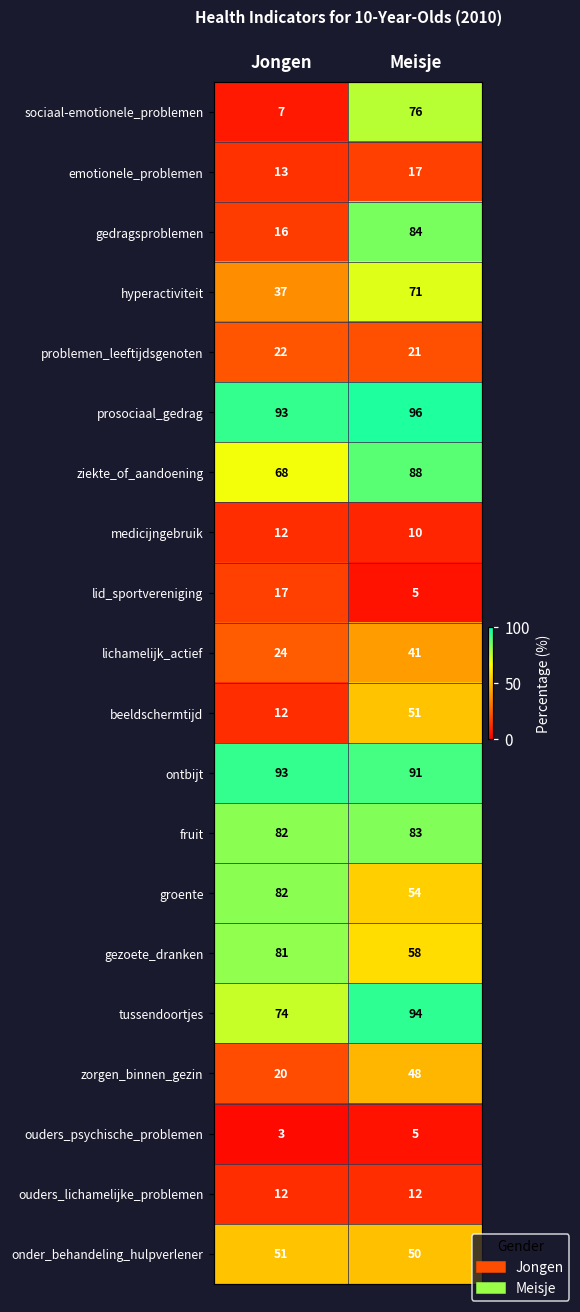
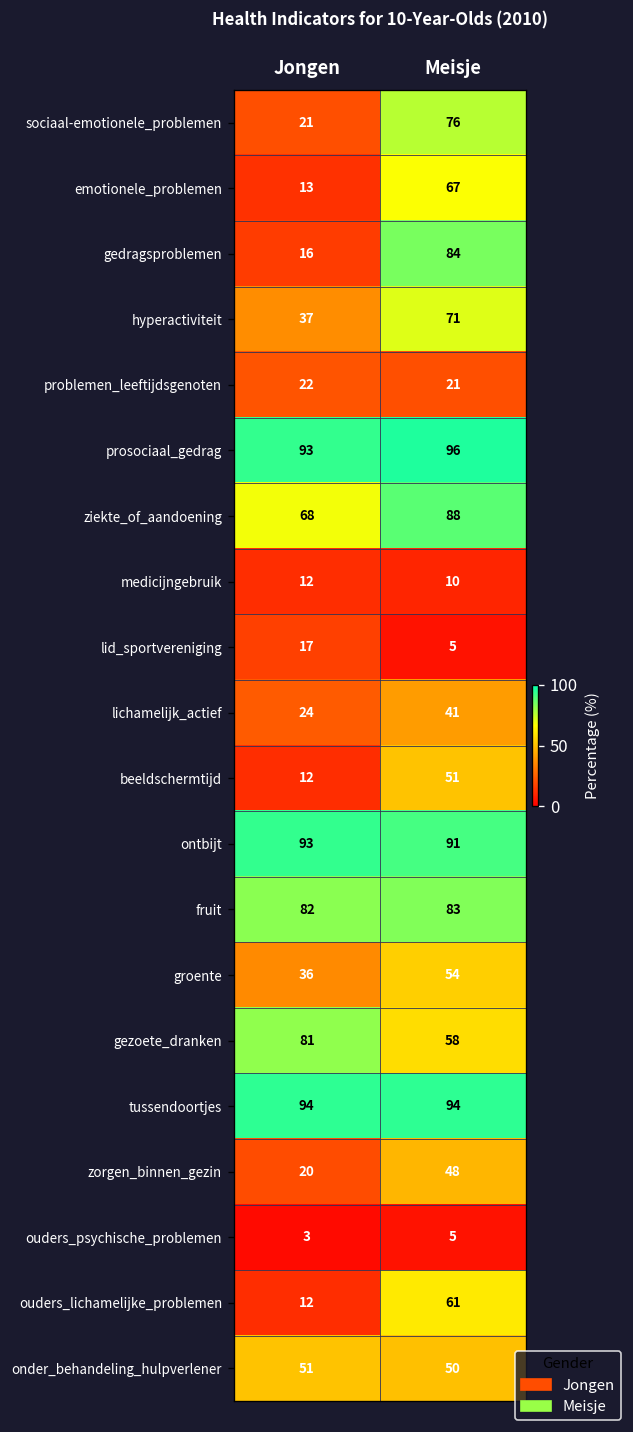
sociaal-emotionele_problemen, Jongen: 7 -> 21
emotionele_problemen, Meisje: 17 -> 67
groente, Jongen: 82 -> 36
tussendoortjes, Jongen: 74 -> 94
ouders_lichamelijke_problemen, Meisje: 12 -> 61
